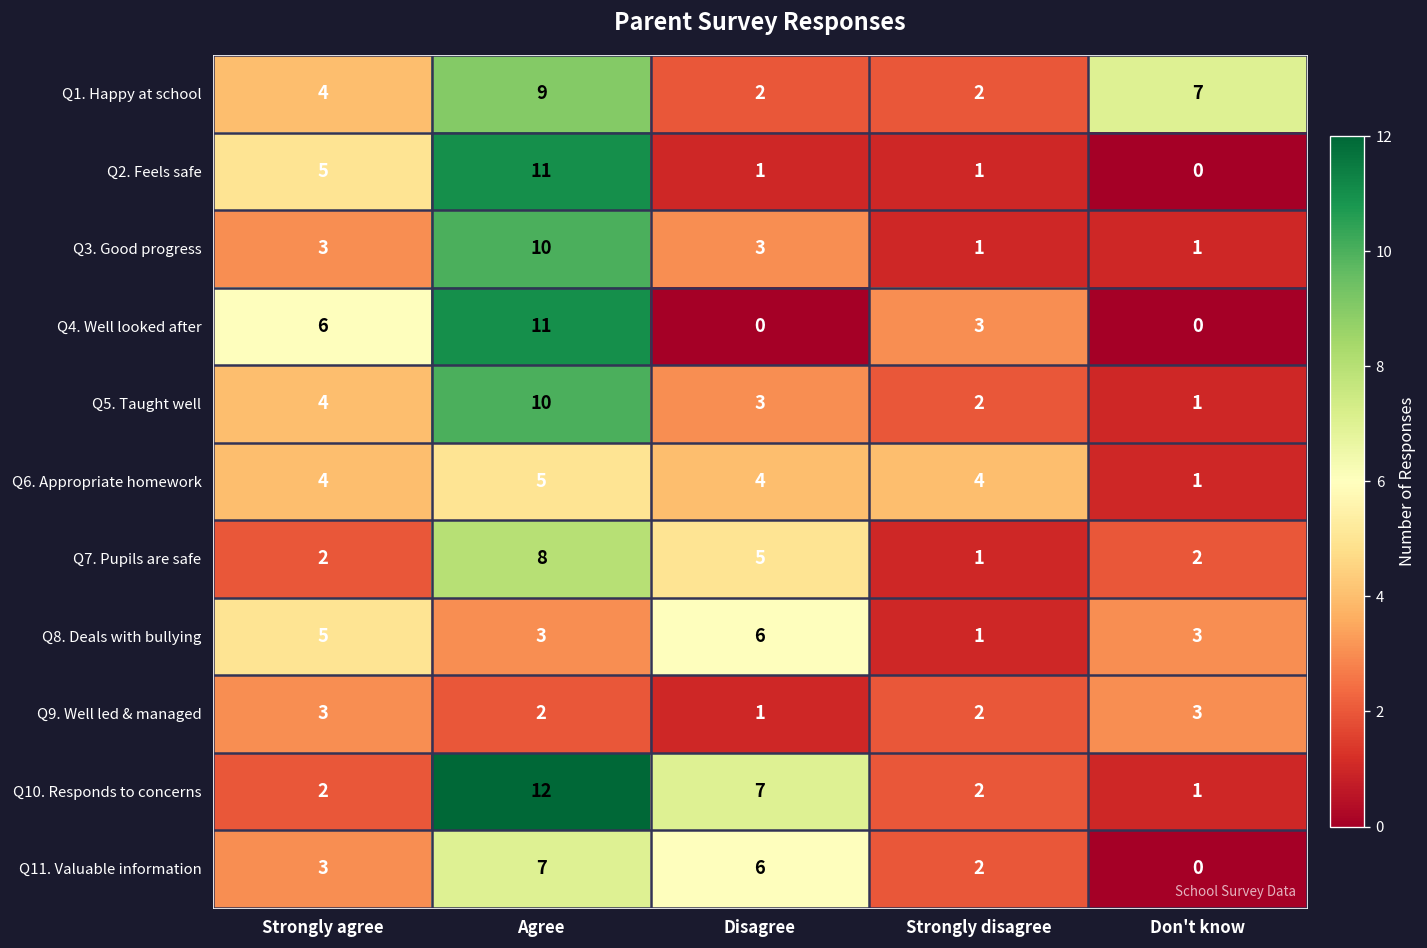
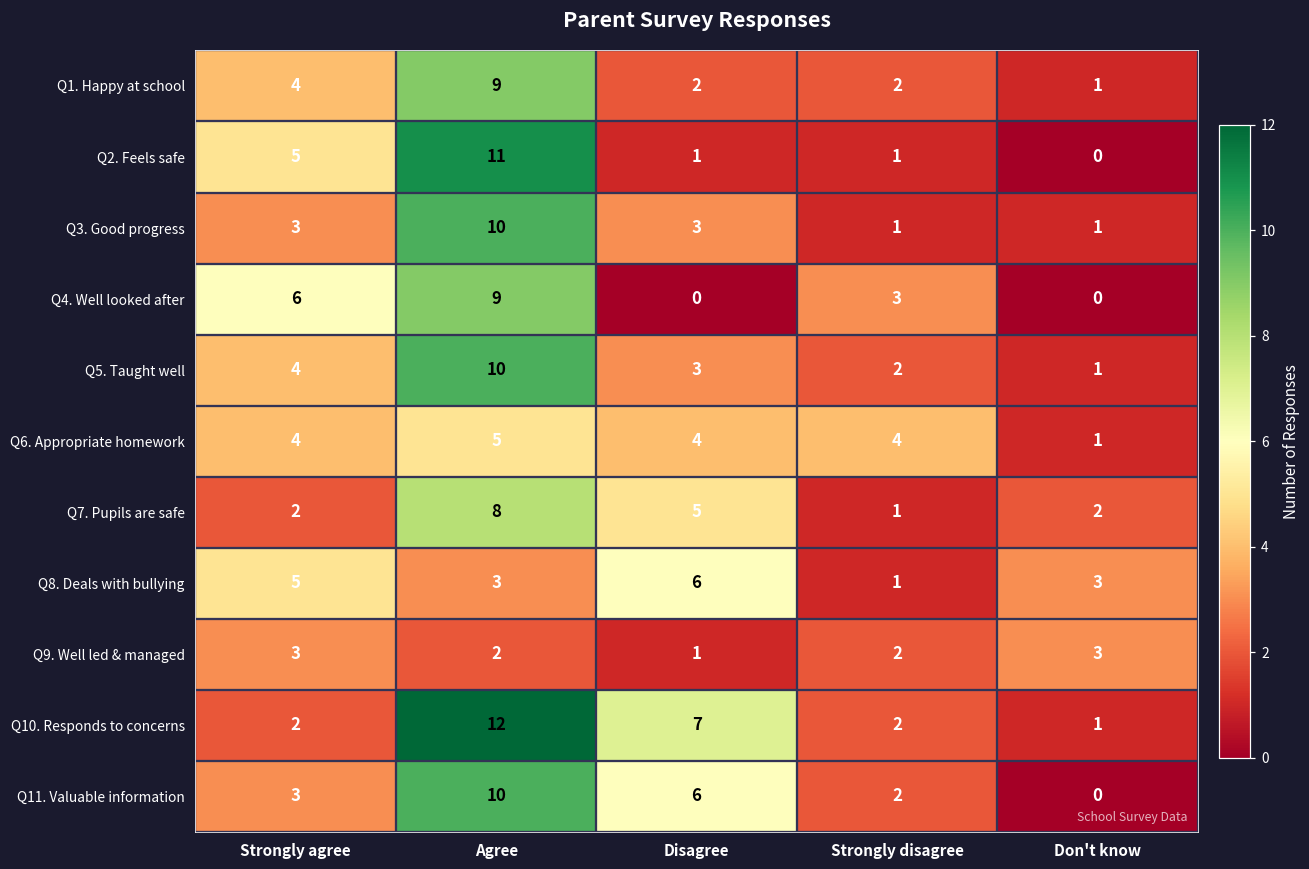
Q1. Happy at school, Don't know: 7 -> 1
Q4. Well looked after, Agree: 11 -> 9
Q11. Valuable information, Agree: 7 -> 10
